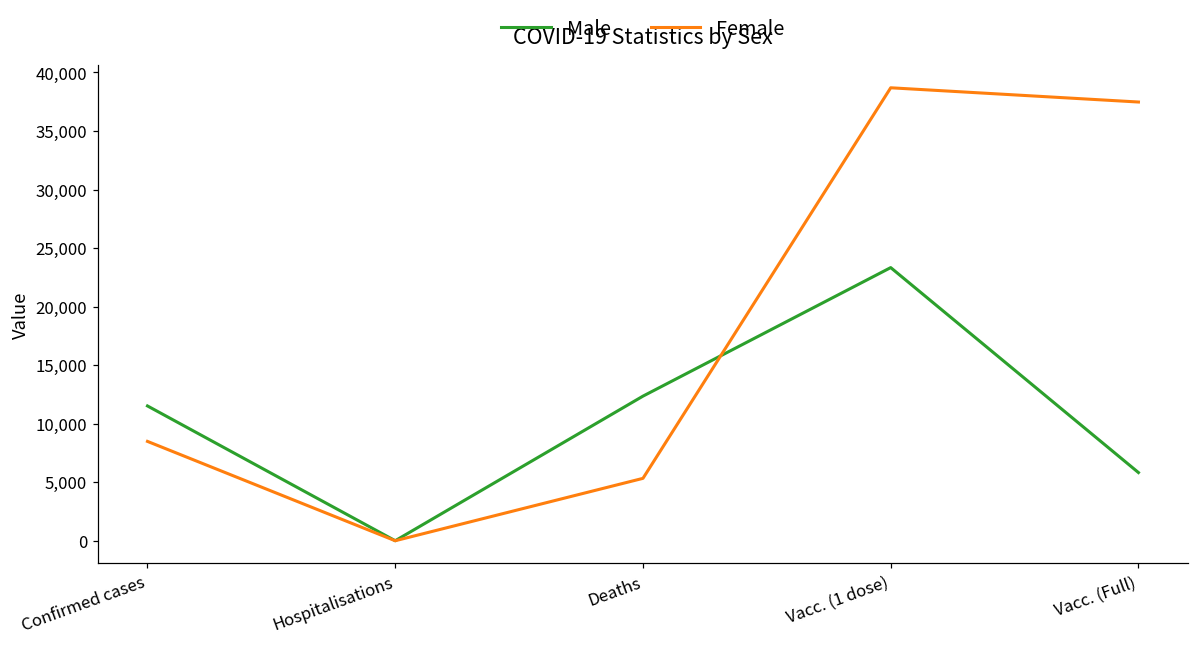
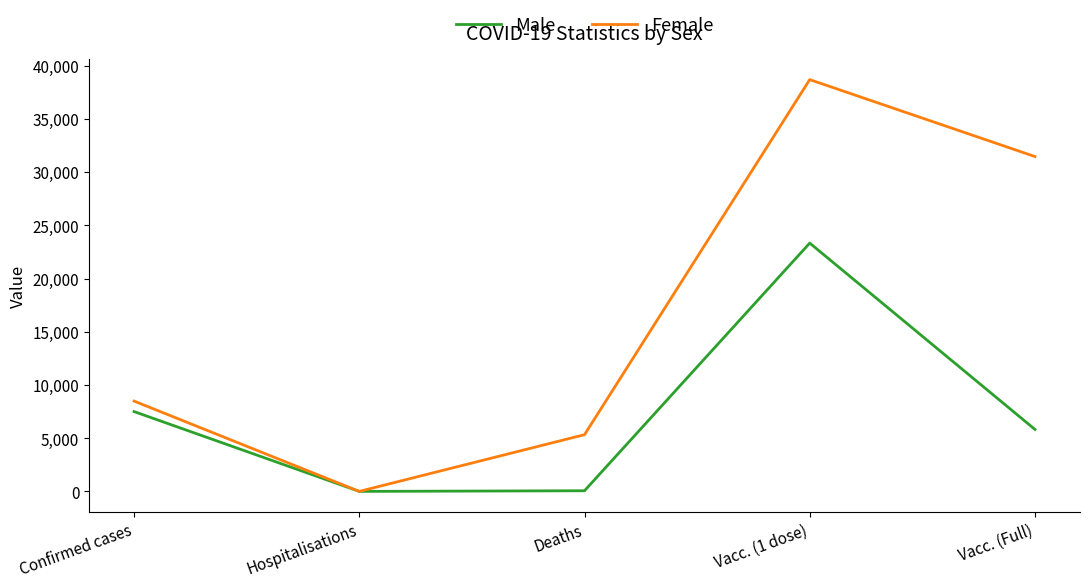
Male, Confirmed cases: 11,500 -> 7,500
Male, Deaths: 12,400 -> 100
Female, Vacc. (Full): 37,500 -> 31,500
